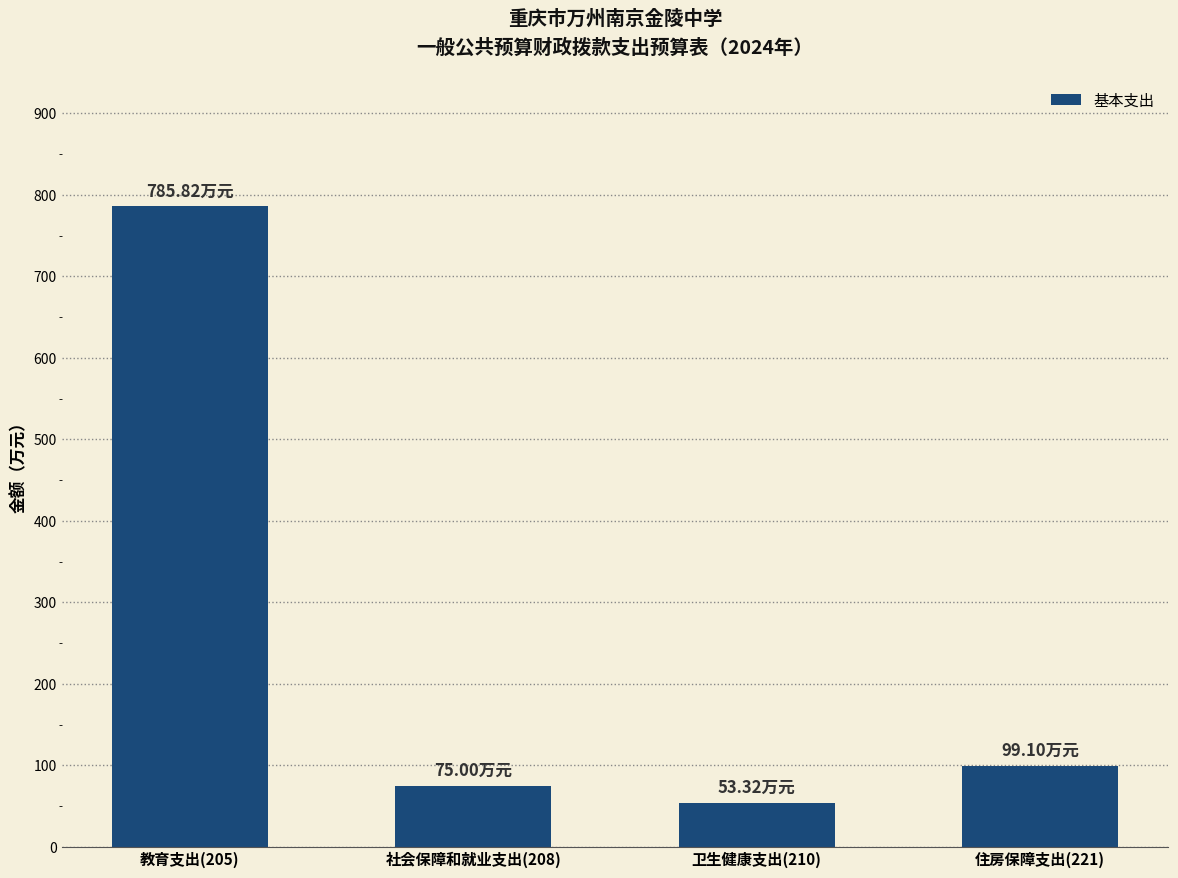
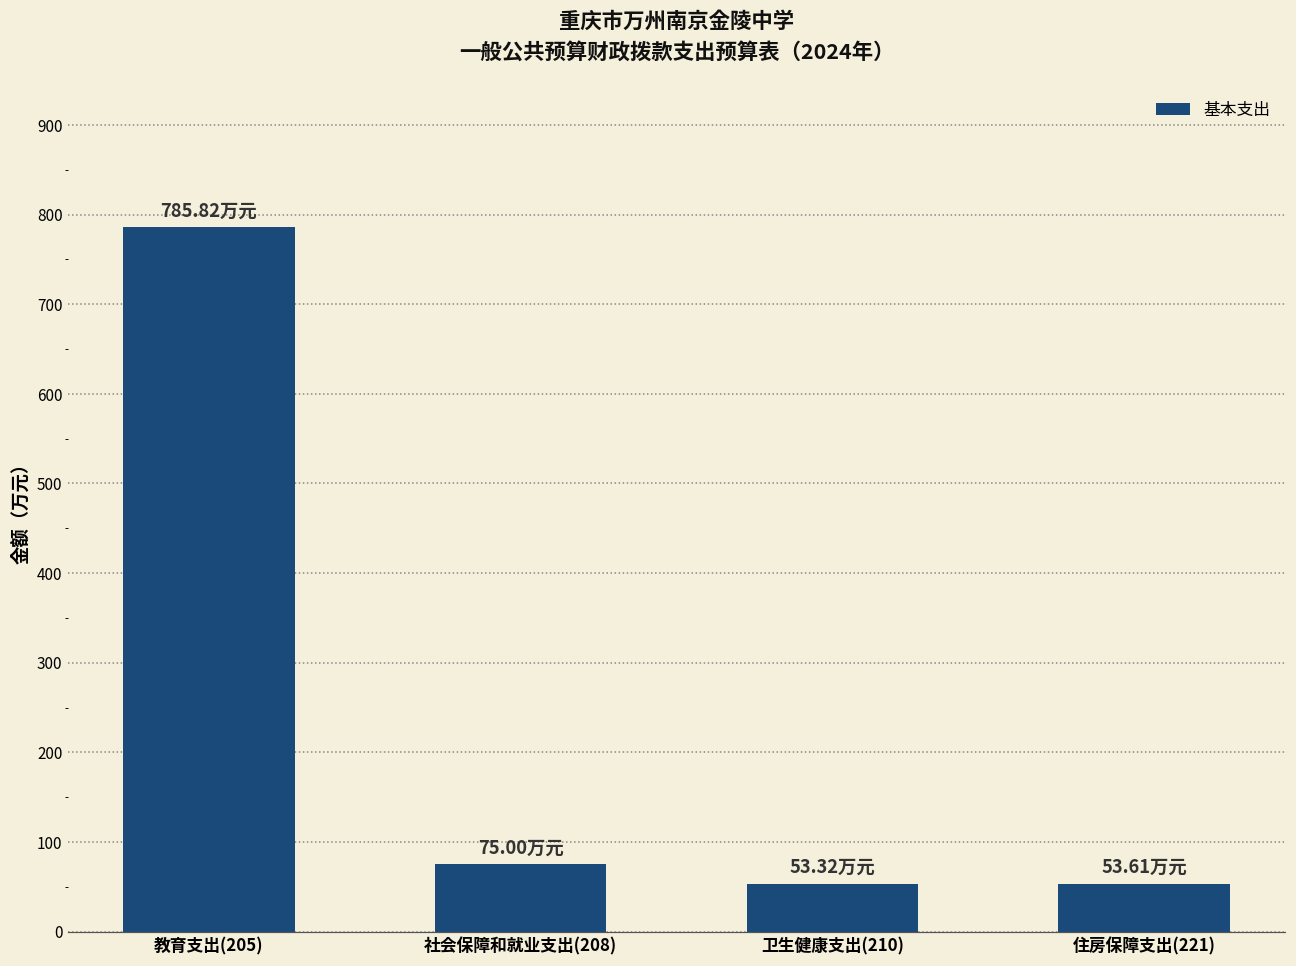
住房保障支出(221): 99.10 -> 53.61
